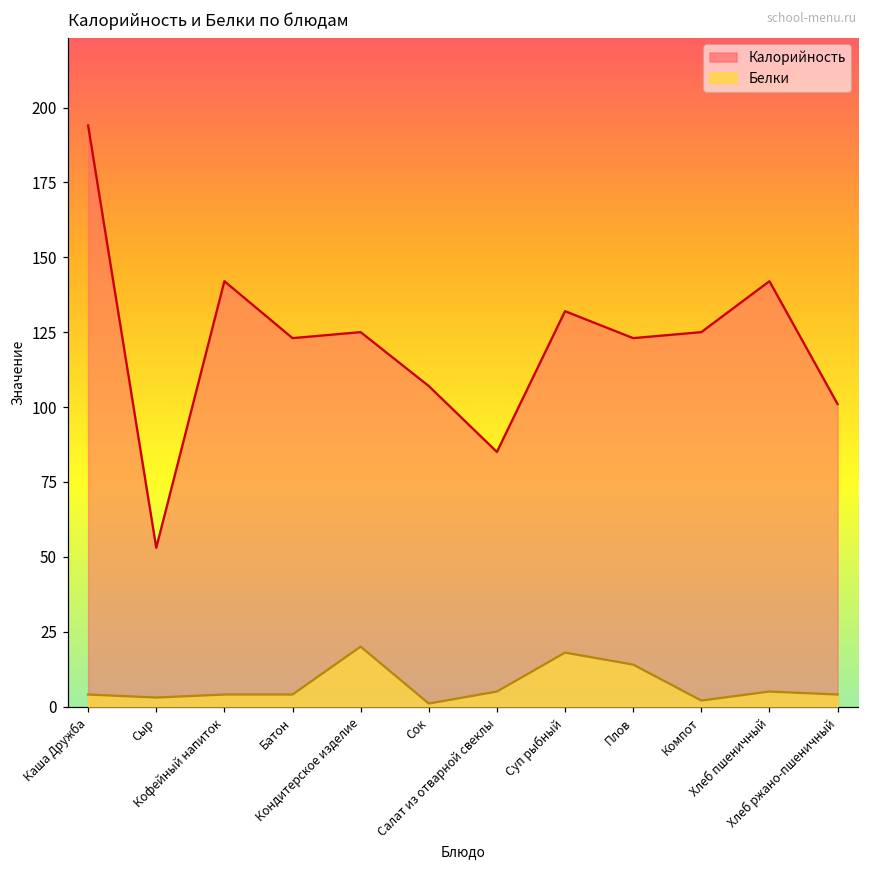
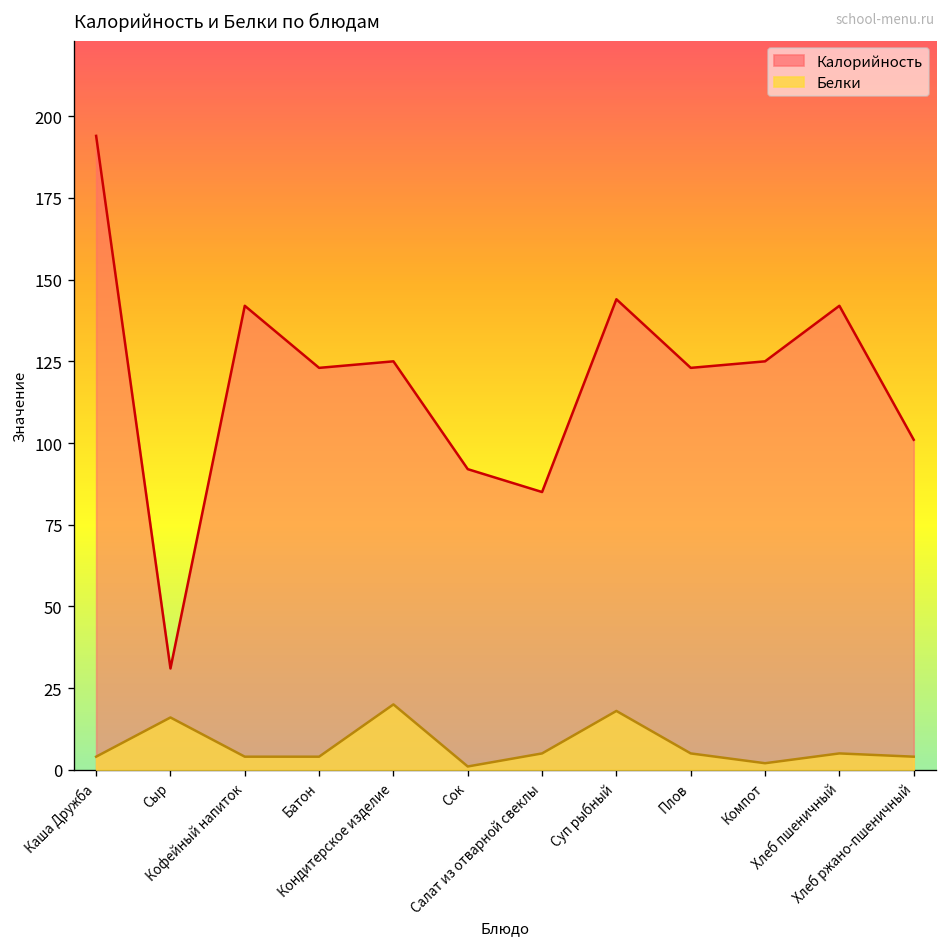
Калорийность, Сыр: 53 -> 31
Белки, Сыр: 3 -> 16
Калорийность, Сок: 107 -> 92
Калорийность, Суп рыбный: 132 -> 144
Белки, Плов: 14 -> 5
